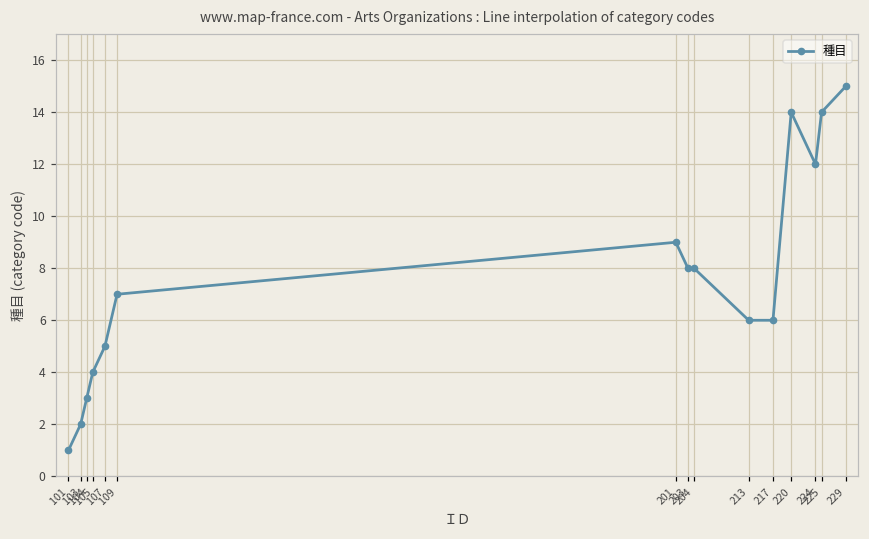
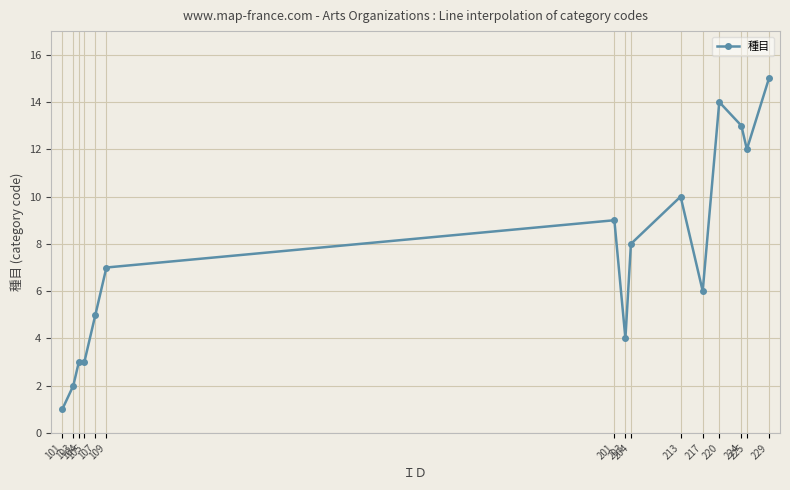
105: 4 -> 3
203: 8 -> 4
213: 6 -> 10
224: 12 -> 13
225: 14 -> 12
